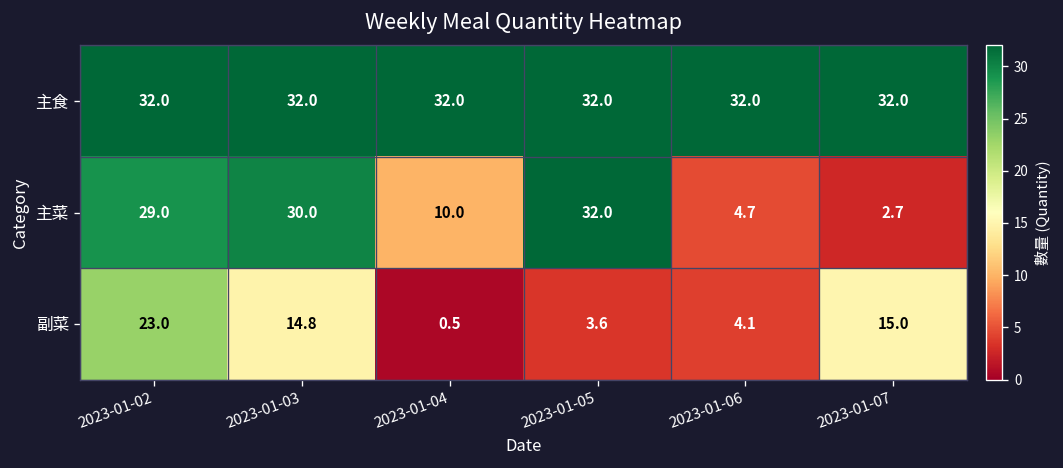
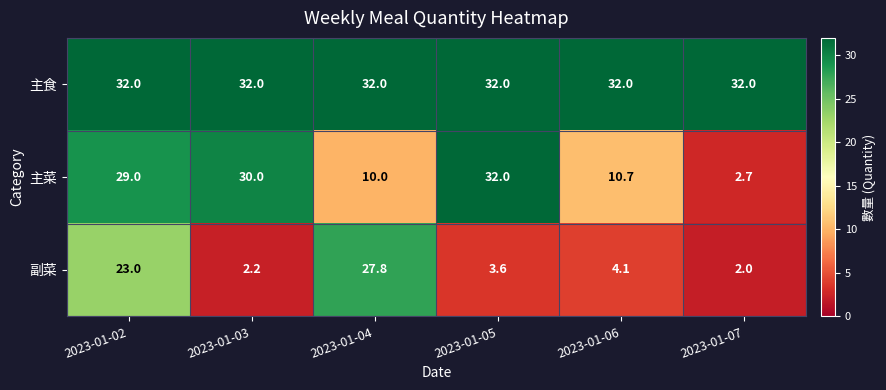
主菜, 2023-01-06: 4.7 -> 10.7
副菜, 2023-01-03: 14.8 -> 2.2
副菜, 2023-01-04: 0.5 -> 27.8
副菜, 2023-01-07: 15.0 -> 2.0
